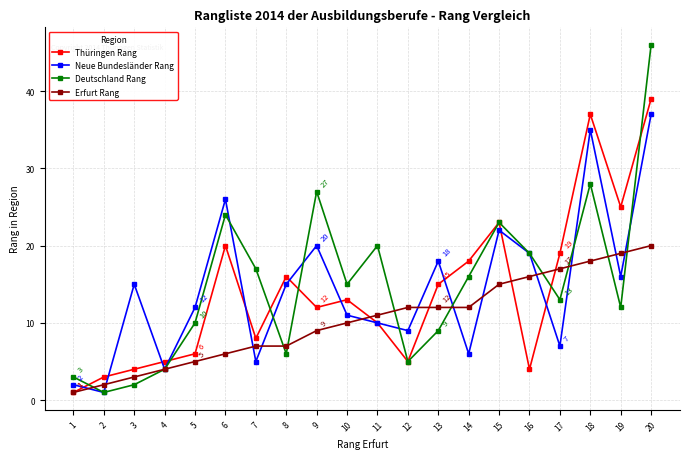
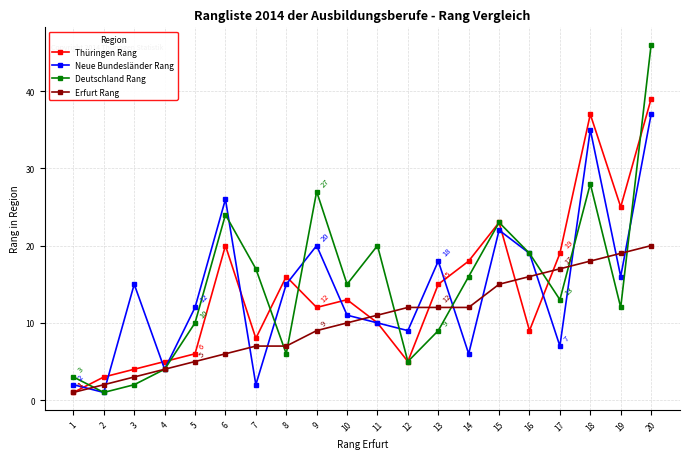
Neue Bundesländer Rang, 7: 5 -> 2
Thüringen Rang, 16: 4 -> 9
